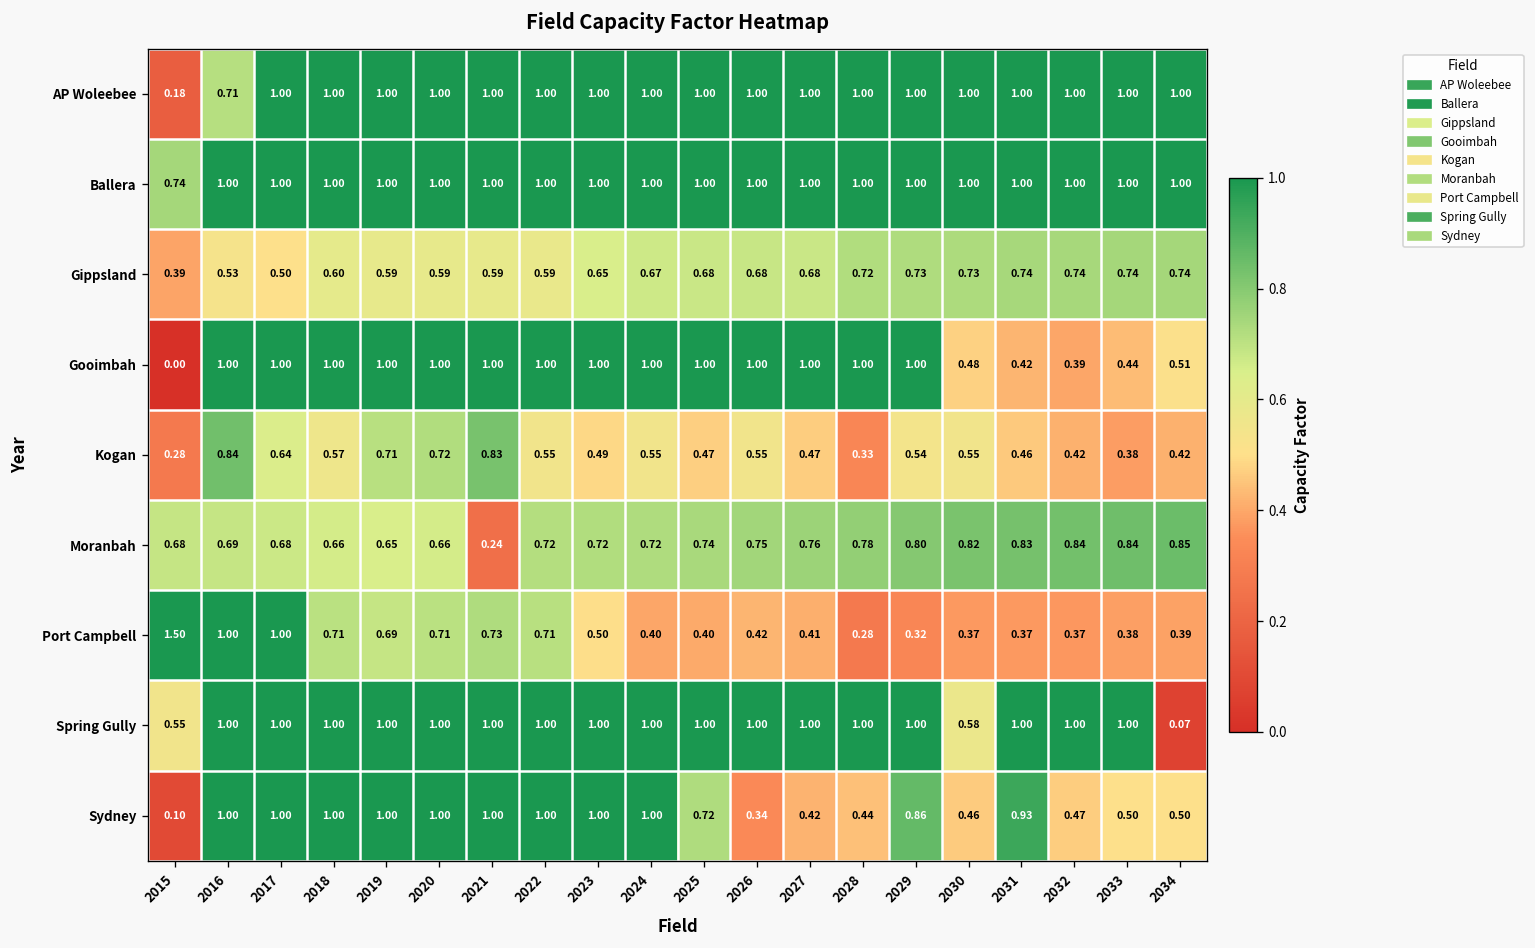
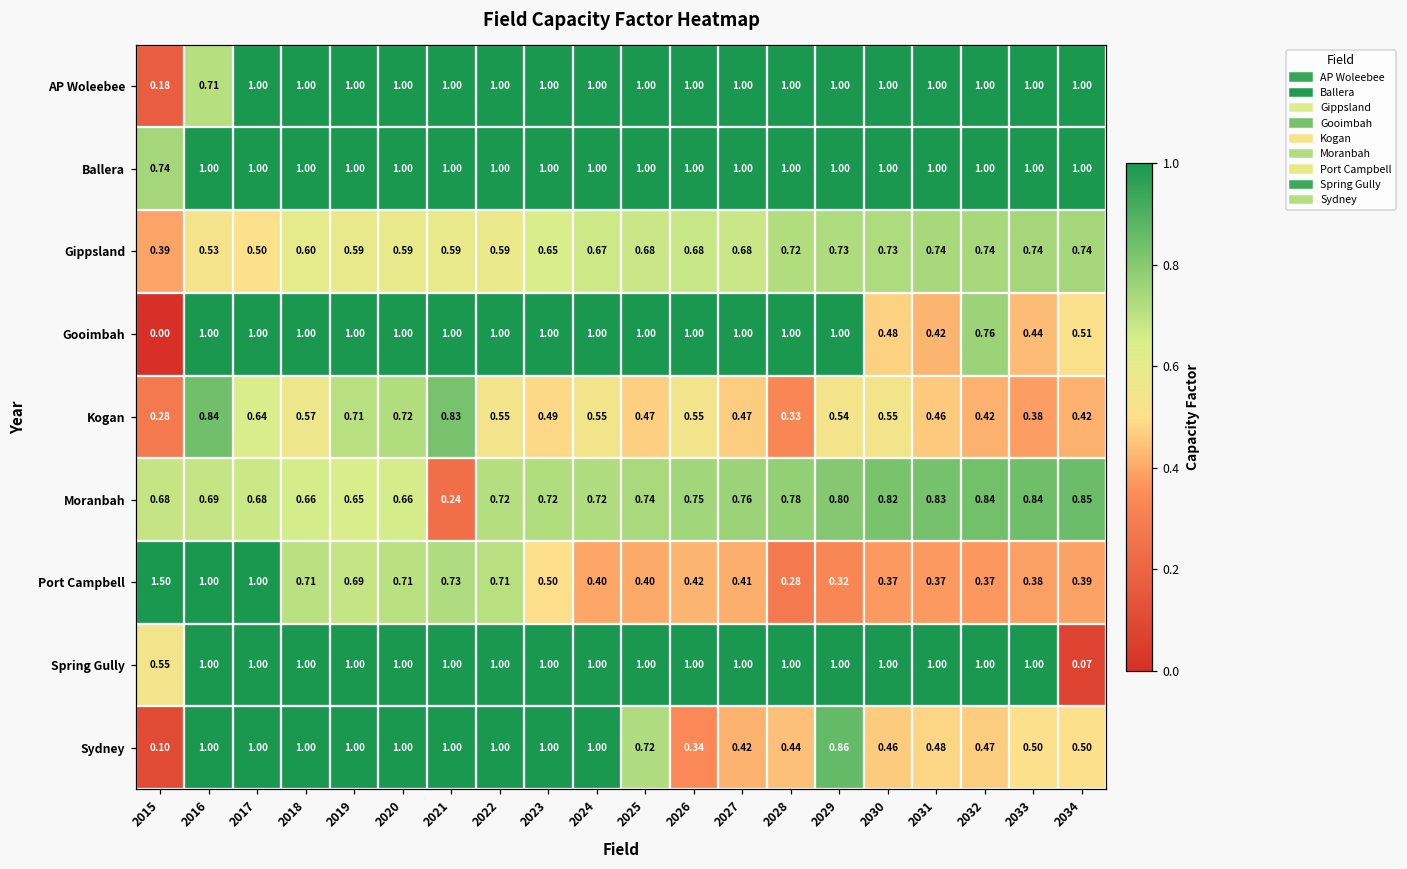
Gooimbah, 2032: 0.39 -> 0.76
Spring Gully, 2030: 0.58 -> 1.00
Sydney, 2031: 0.93 -> 0.48
